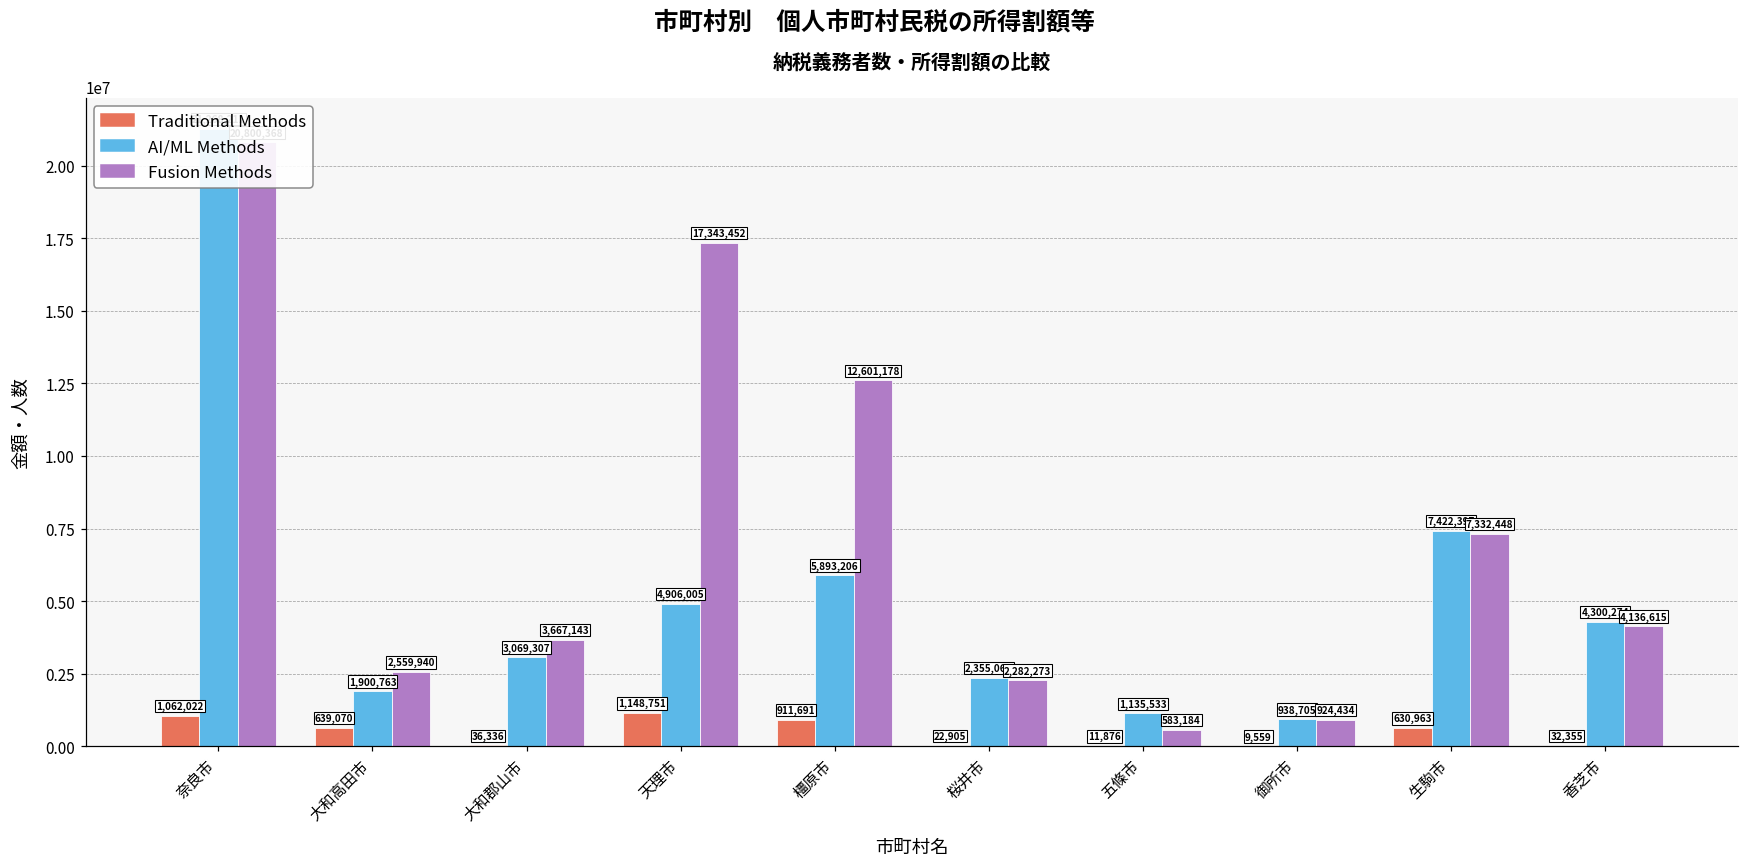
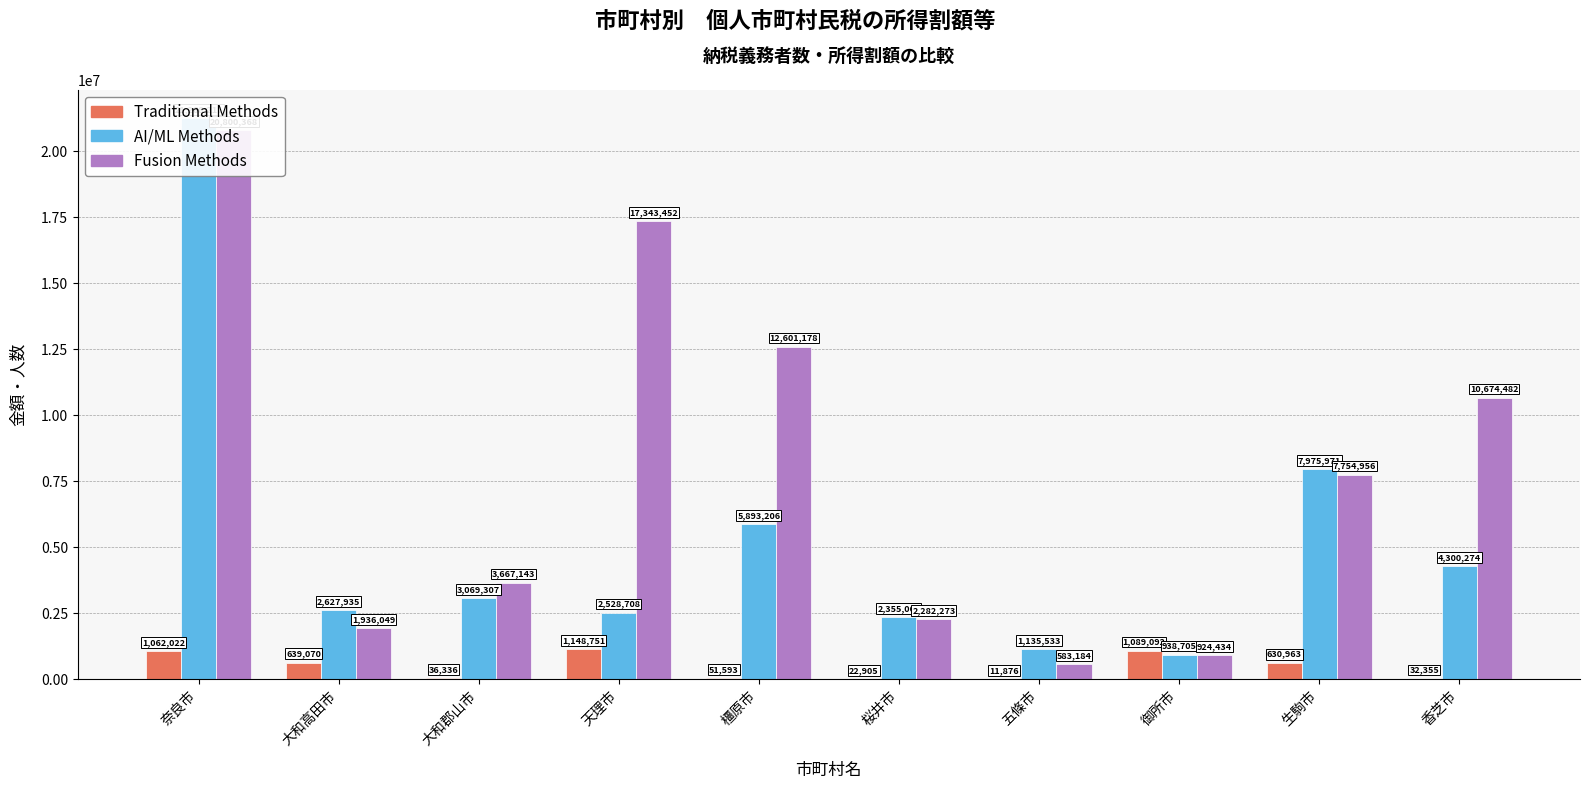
AI/ML Methods, 大和高田市: 1,900,763 -> 2,627,935
Fusion Methods, 大和高田市: 2,559,940 -> 1,936,049
AI/ML Methods, 天理市: 4,906,005 -> 2,528,708
Traditional Methods, 橿原市: 911,691 -> 51,593
Traditional Methods, 御所市: 9,559 -> 1,089,092
AI/ML Methods, 生駒市: 7,422,397 -> 7,975,971
Fusion Methods, 生駒市: 7,332,448 -> 7,754,956
Fusion Methods, 香芝市: 4,136,615 -> 10,674,482
